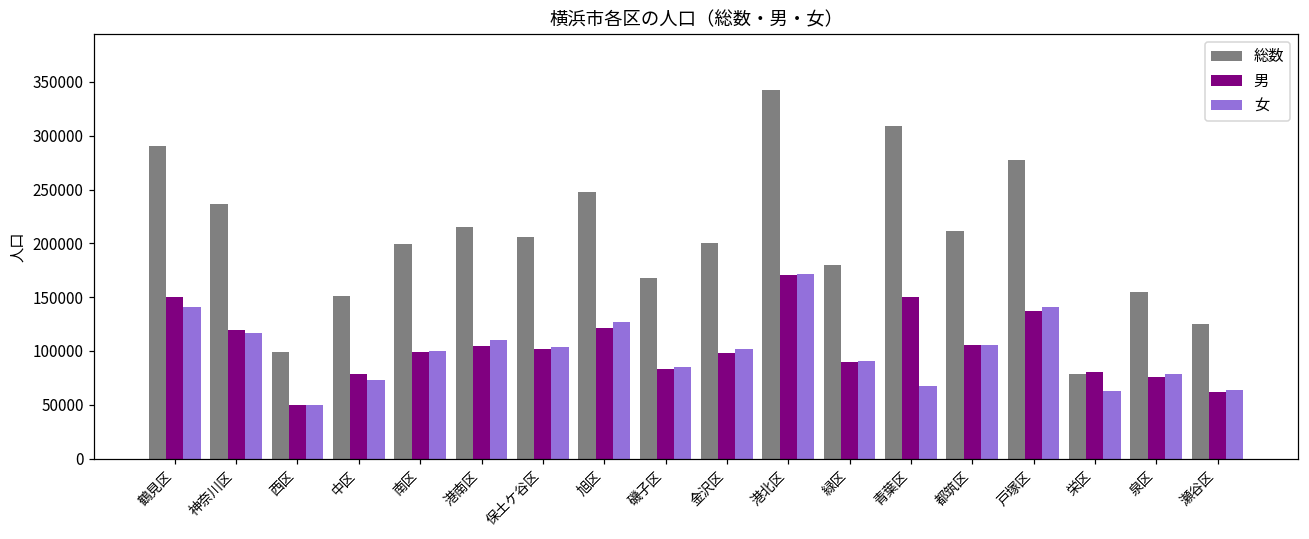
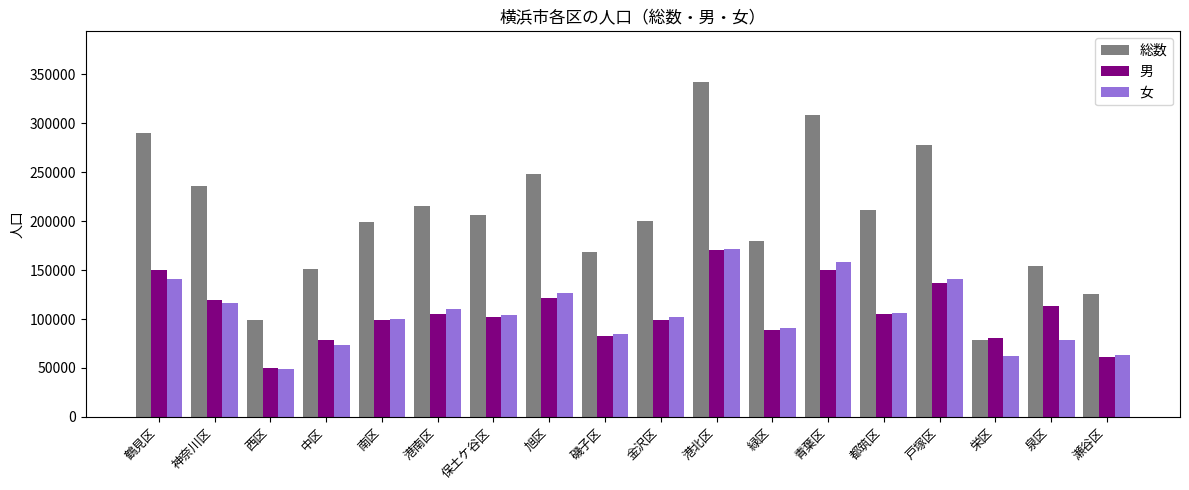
女, 青葉区: 70000 -> 160000
男, 泉区: 80000 -> 110000
